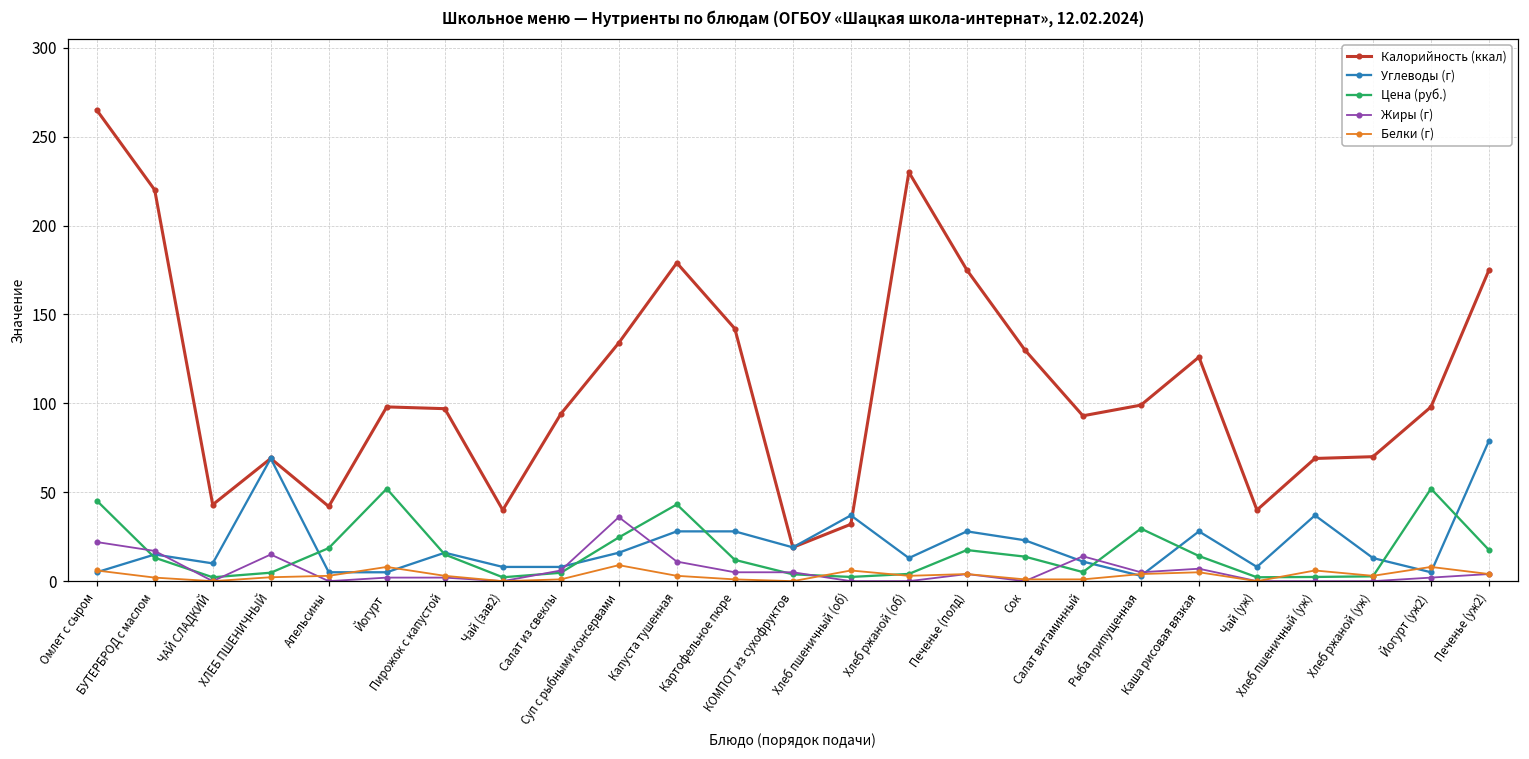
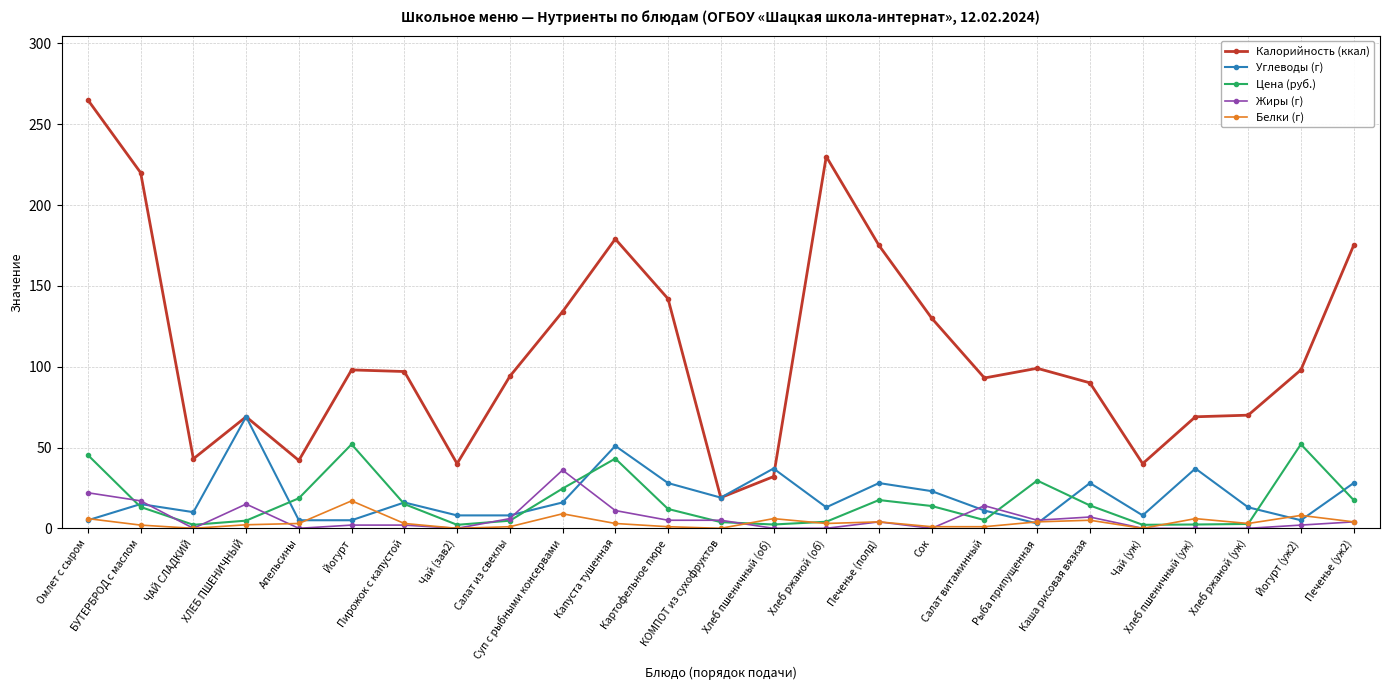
Белки (г), Йогурт: 8 -> 17
Углеводы (г), Капуста тушенная: 28 -> 51
Калорийность (ккал), Каша рисовая вязкая: 126 -> 90
Углеводы (г), Печенье (уж2): 79 -> 28
